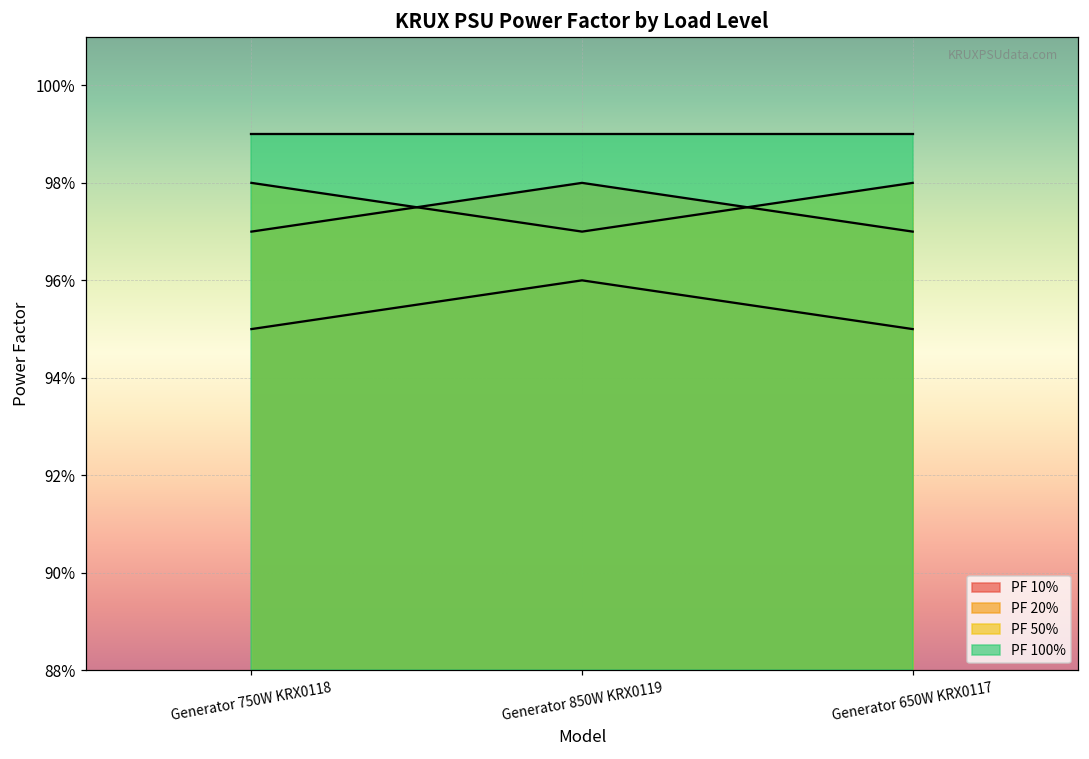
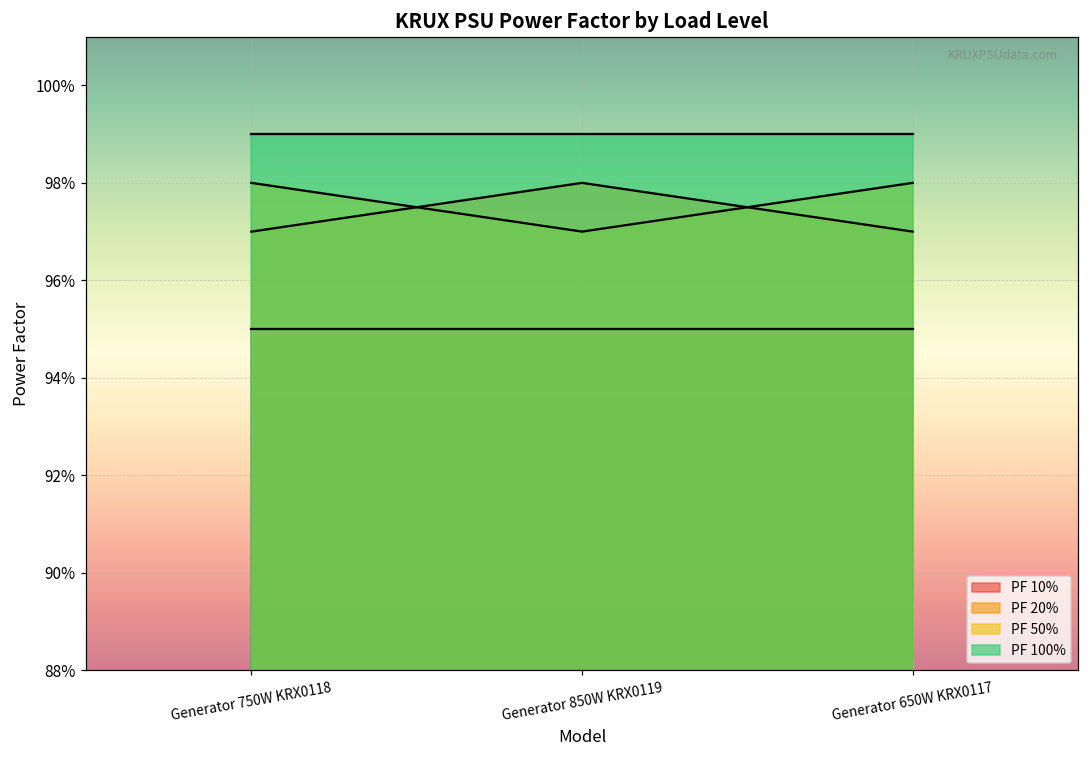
PF 10%, Generator 850W KRX0119: 96.0% -> 95.0%
